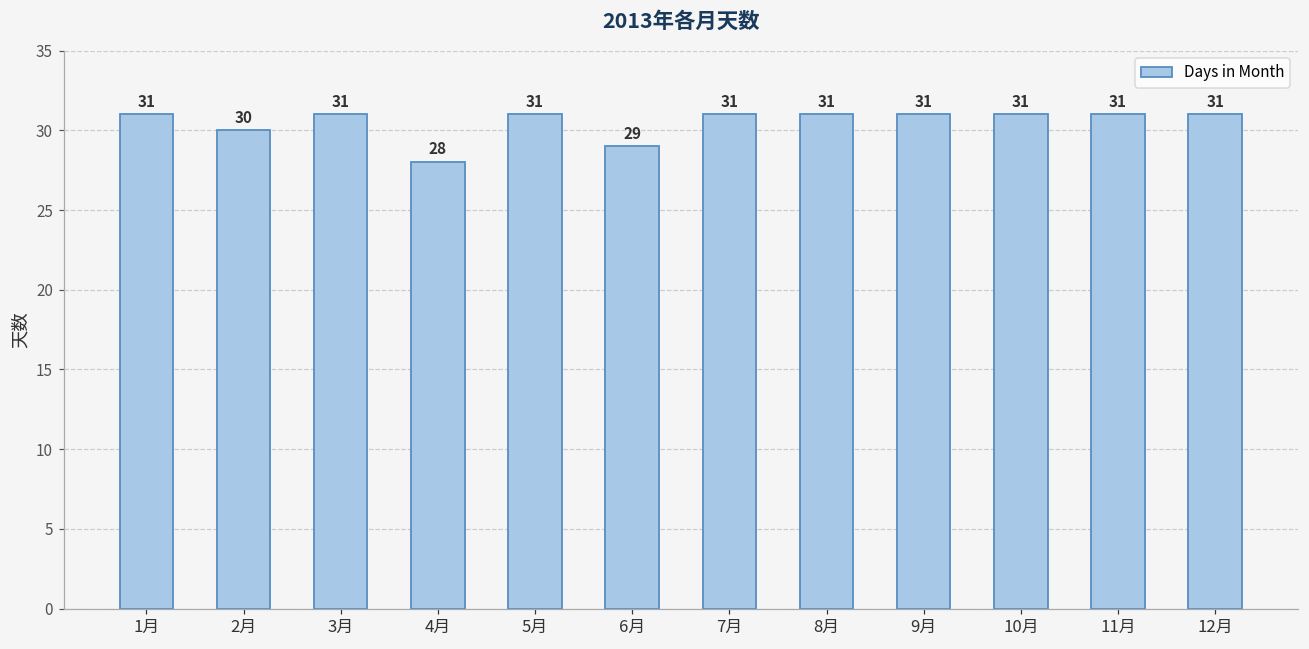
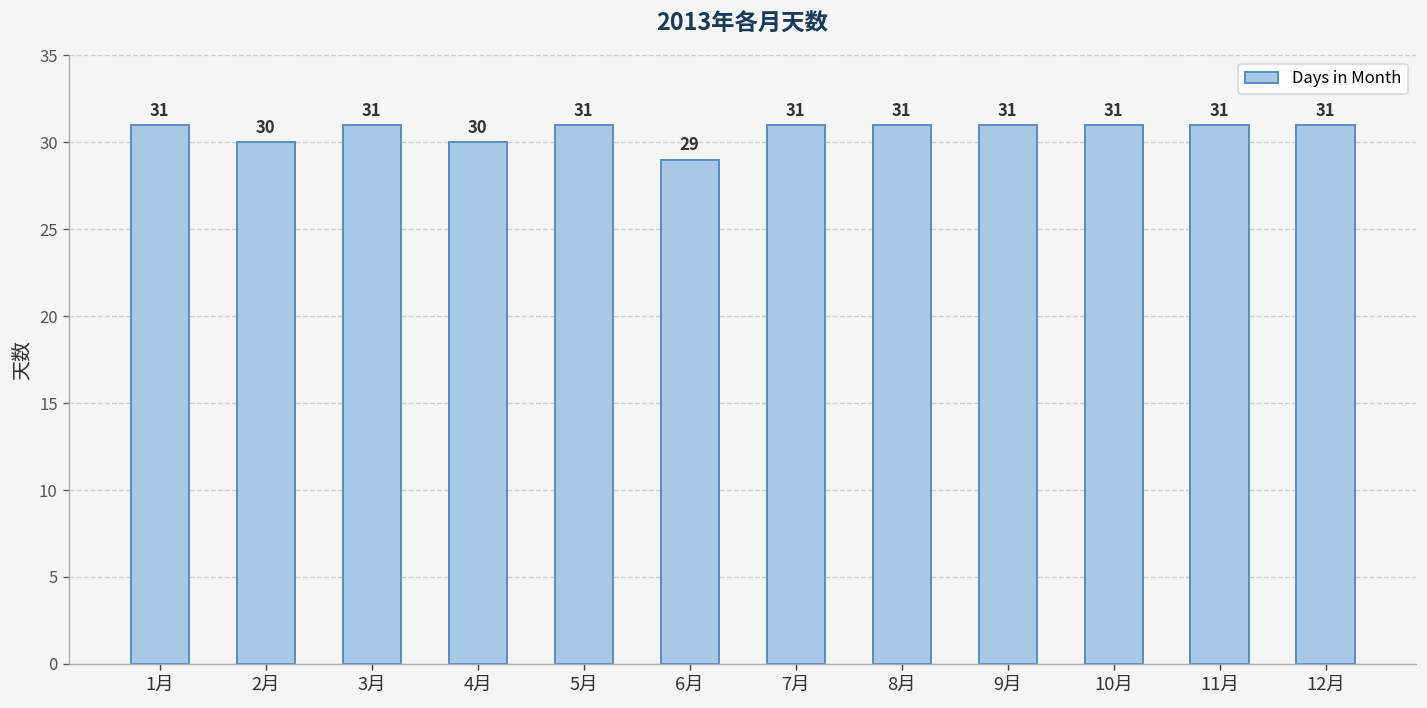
4月: 28 -> 30
